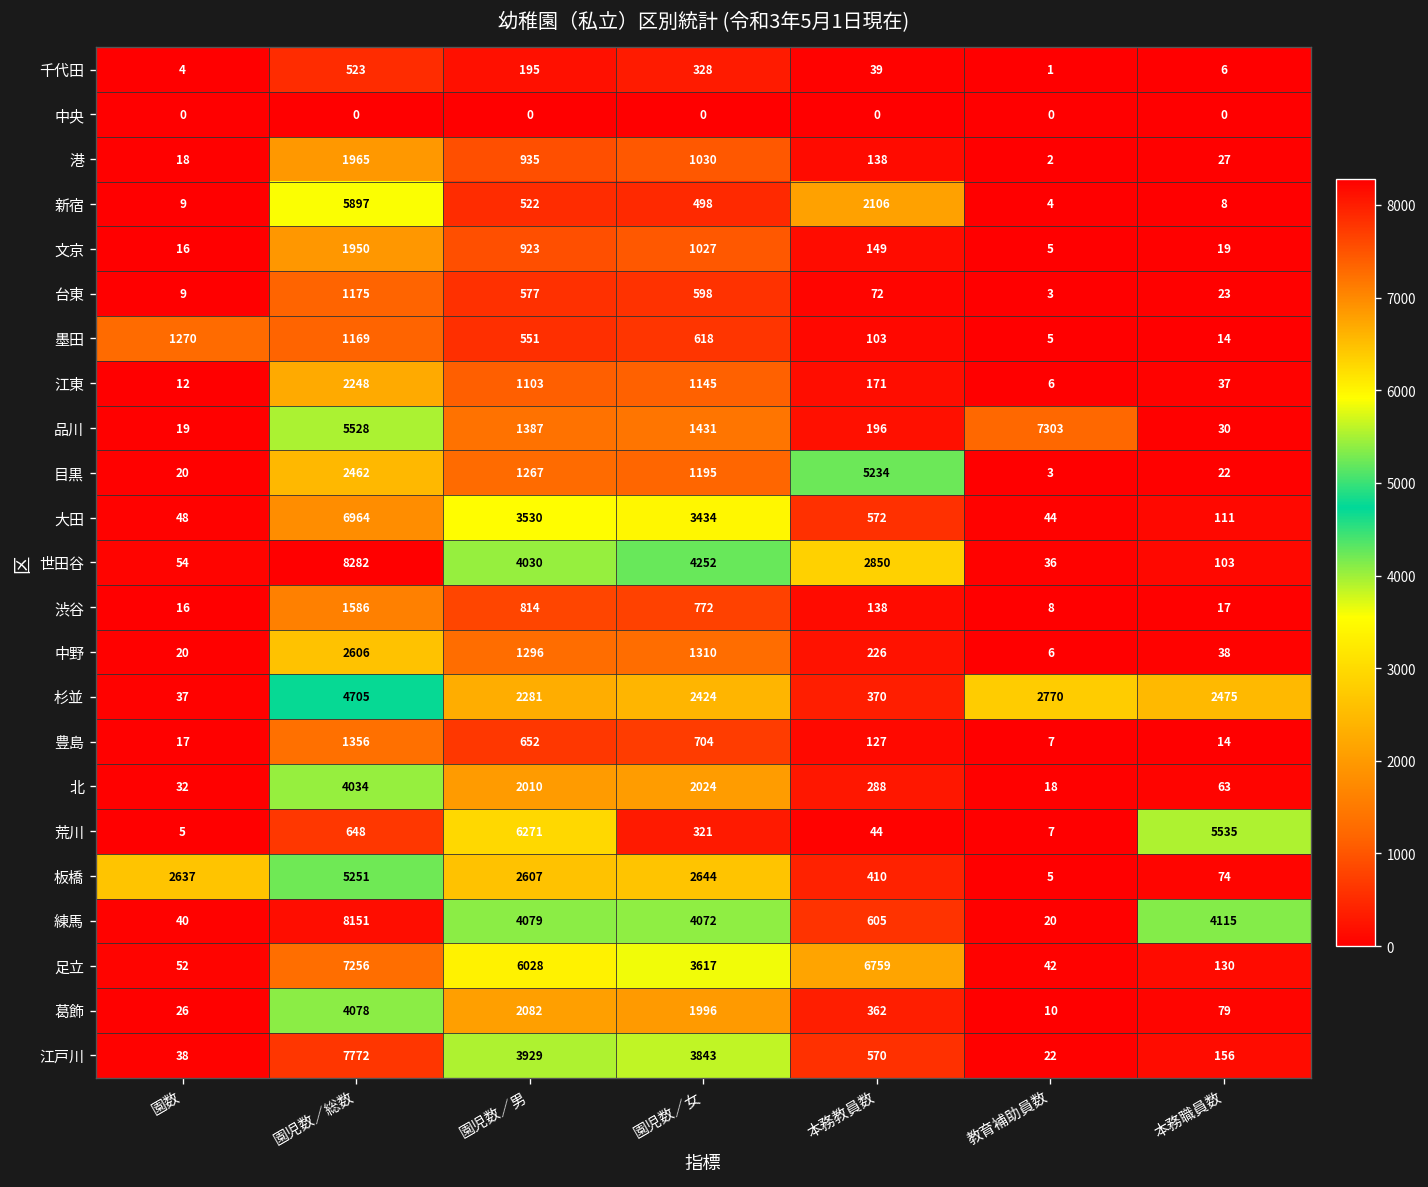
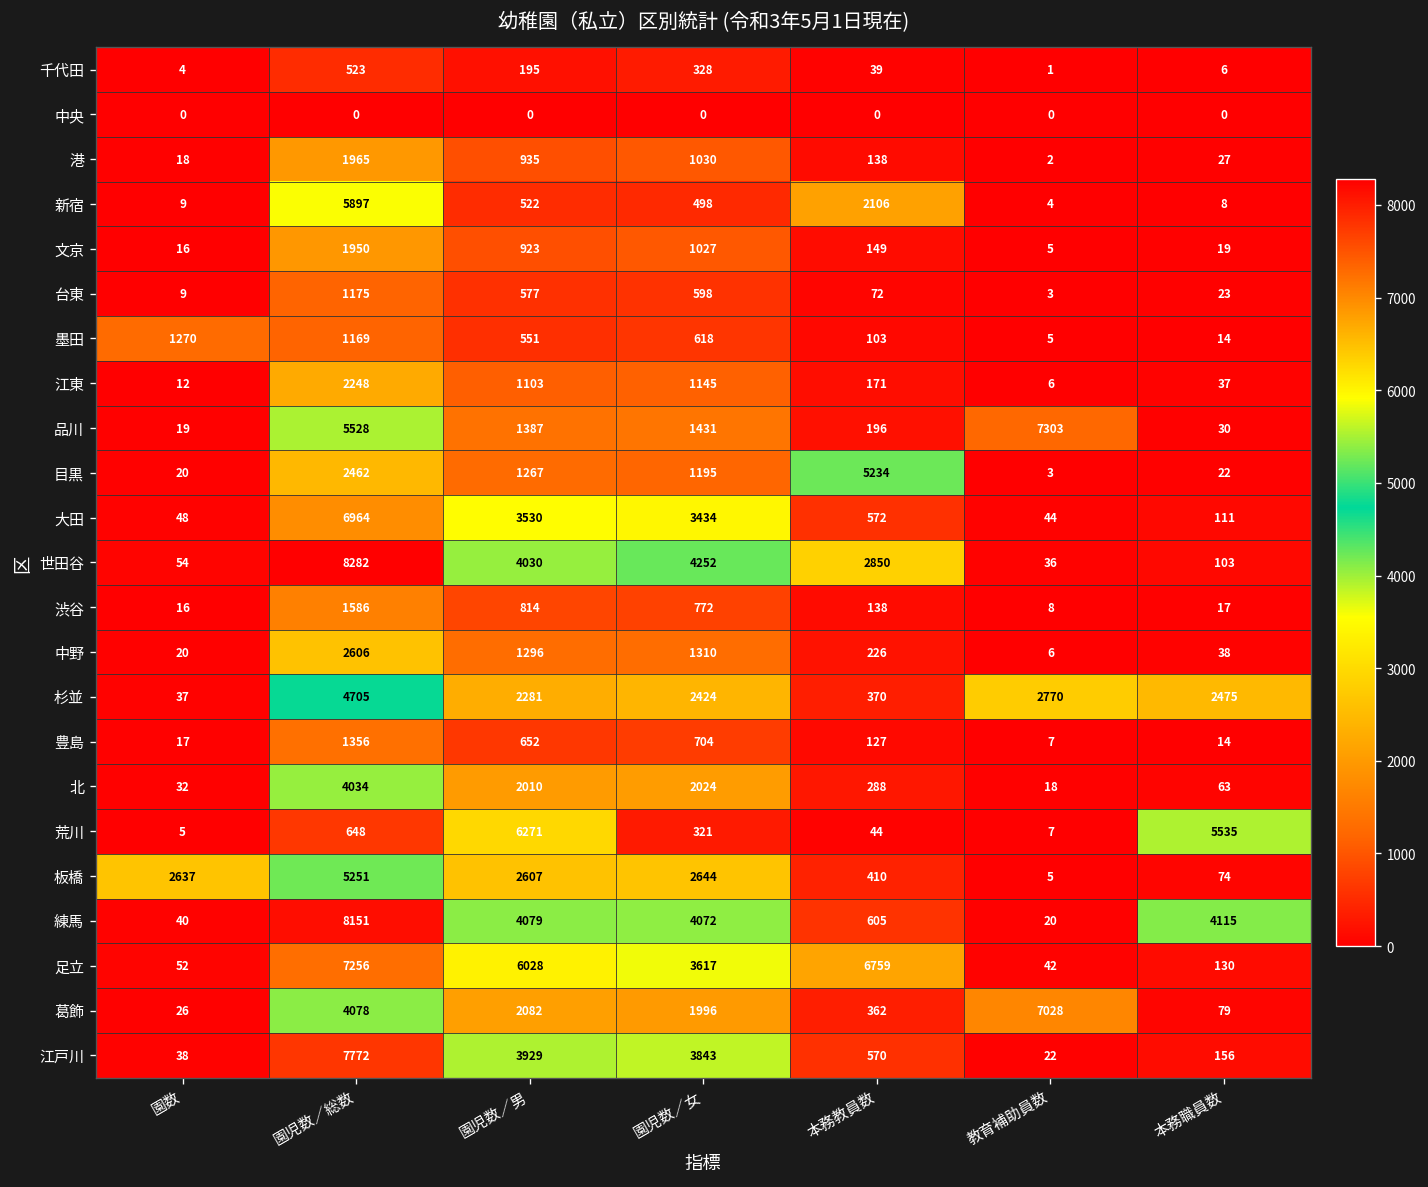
葛飾, 教育補助員数: 10 -> 7028
